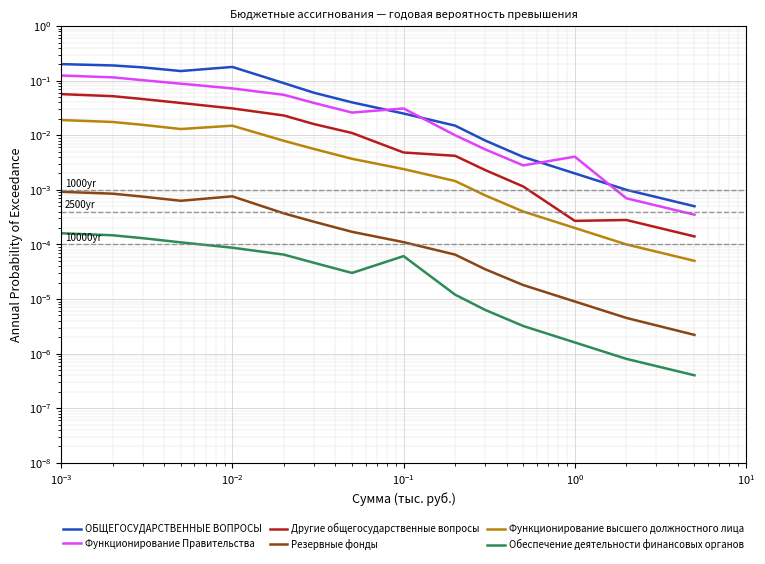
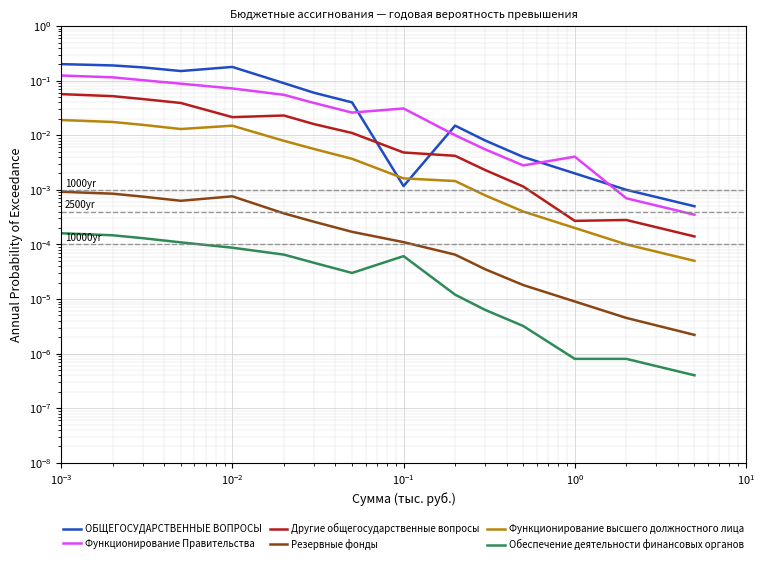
Другие общегосударственные вопросы, 10^-2: 0.03 -> 0.022
ОБЩЕГОСУДАРСТВЕННЫЕ ВОПРОСЫ, 10^-1: 0.03 -> 0.0012
Функционирование высшего должностного лица, 10^-1: 0.002 -> 0.0016
Обеспечение деятельности финансовых органов, 10^0: 0.0000016 -> 0.0000008
